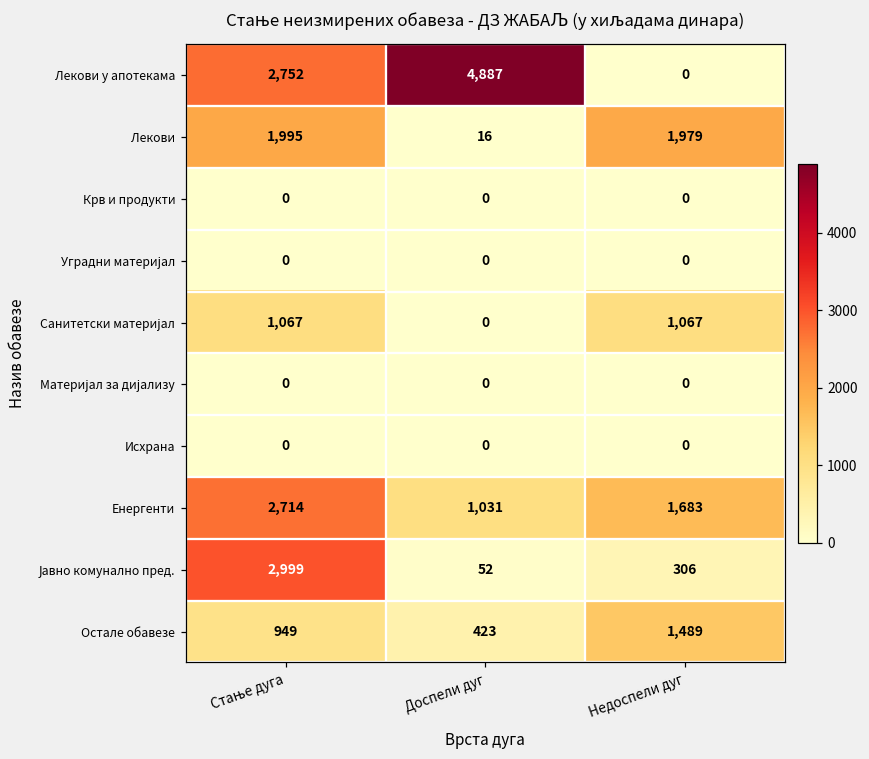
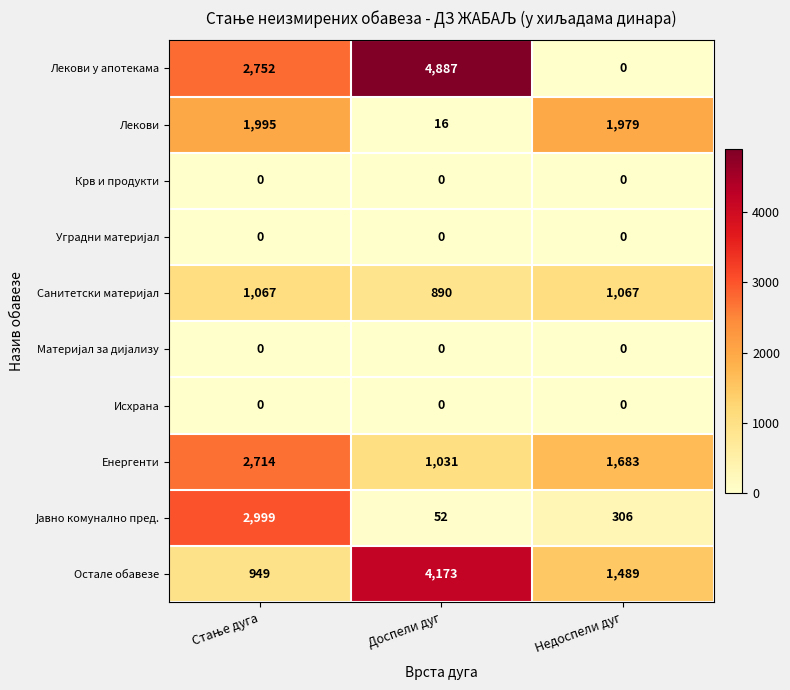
Санитетски материјал, Доспели дуг: 0 -> 890
Остале обавезе, Доспели дуг: 423 -> 4,173
